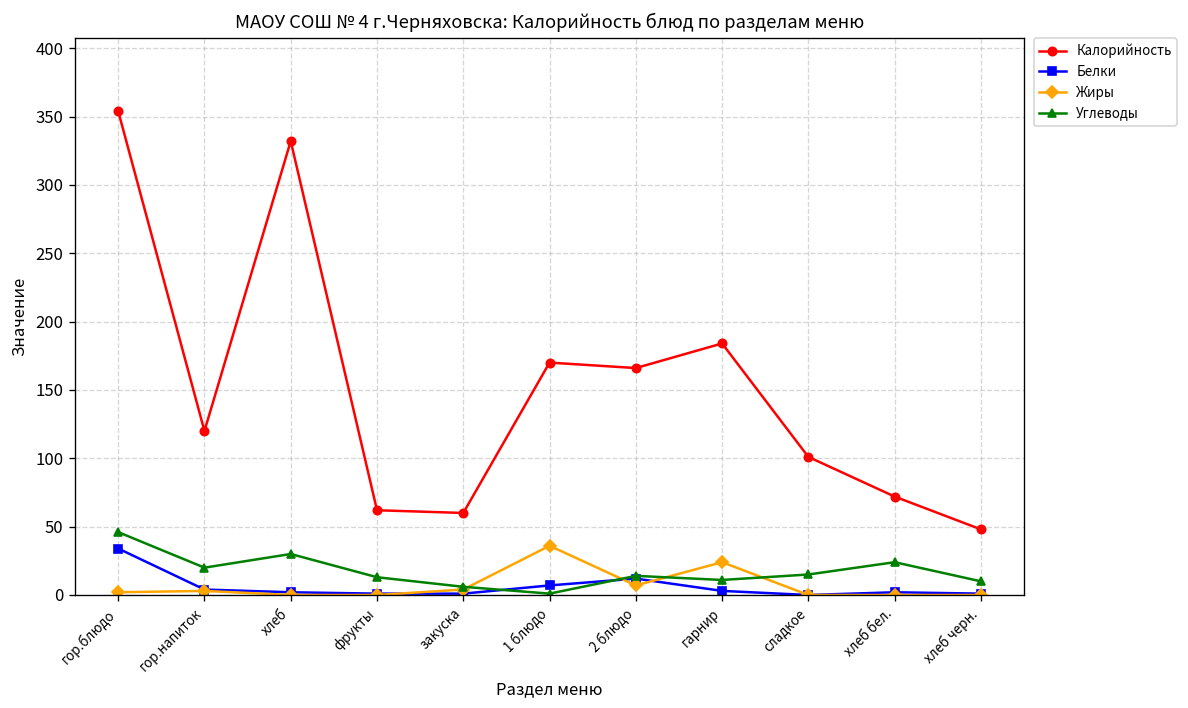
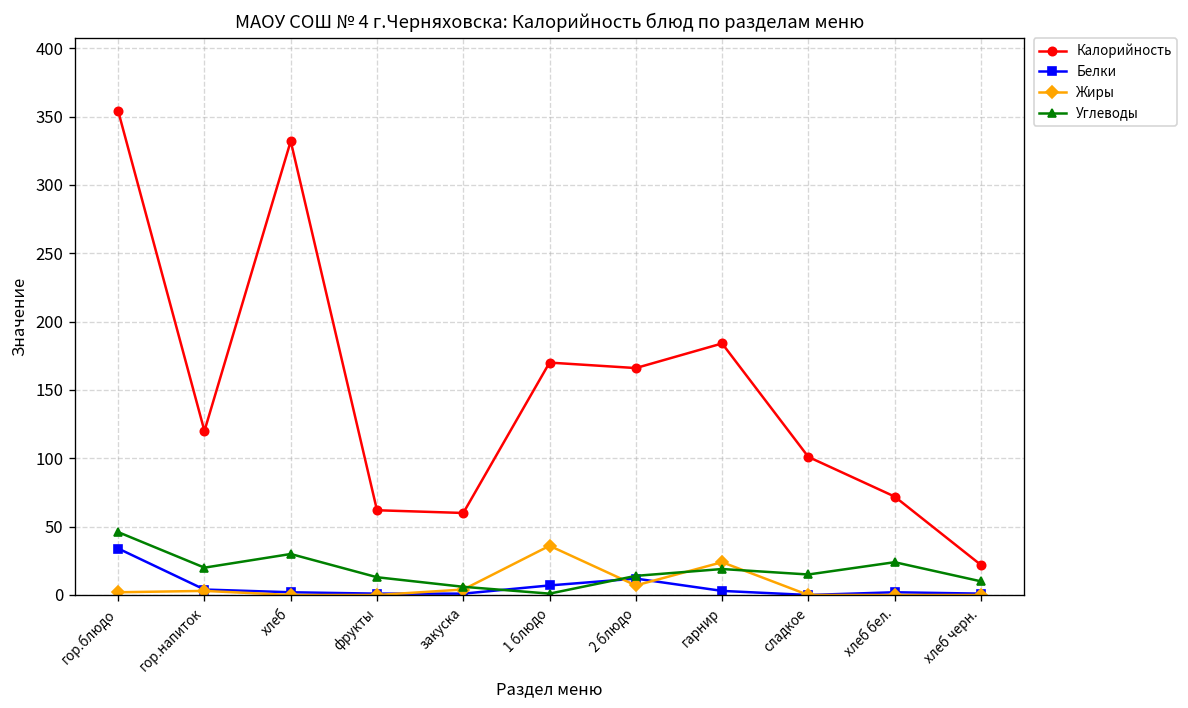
Углеводы, гарнир: 11 -> 19
Калорийность, хлеб черн.: 48 -> 22
